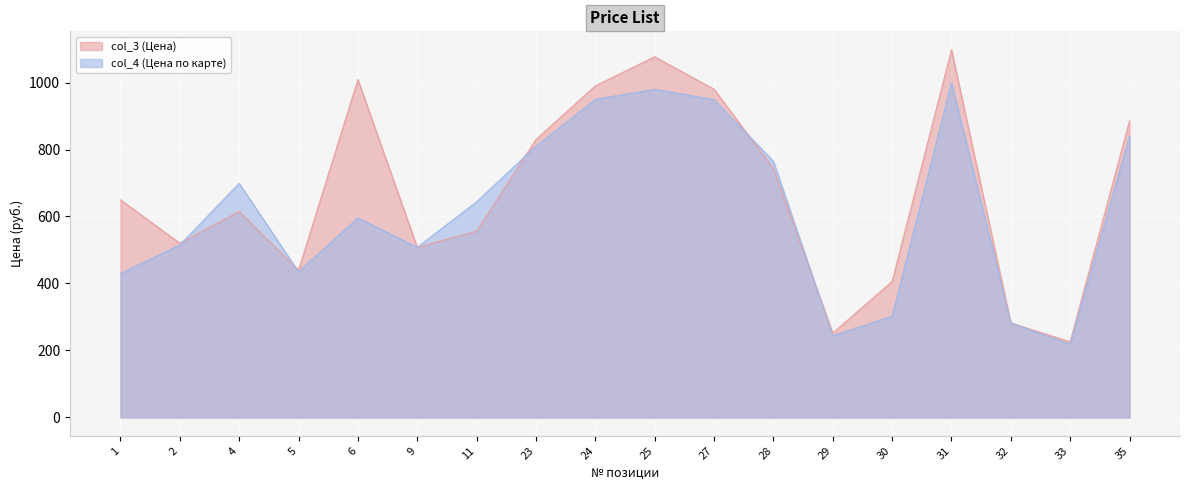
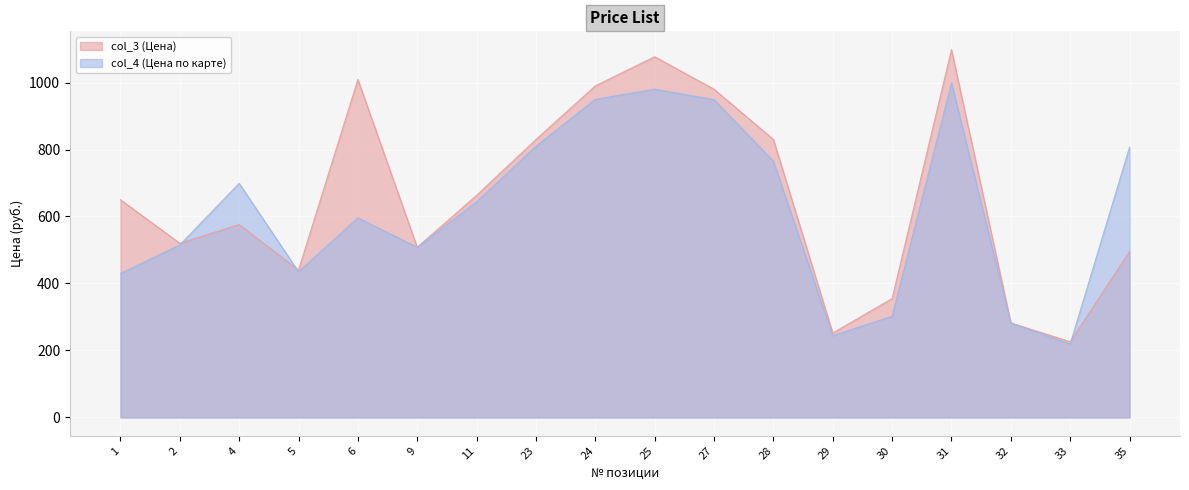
col_3 (Цена), 4: 620 -> 580
col_3 (Цена), 11: 560 -> 660
col_3 (Цена), 28: 740 -> 830
col_3 (Цена), 30: 410 -> 360
col_3 (Цена), 35: 890 -> 500
col_4 (Цена по карте), 35: 840 -> 810
